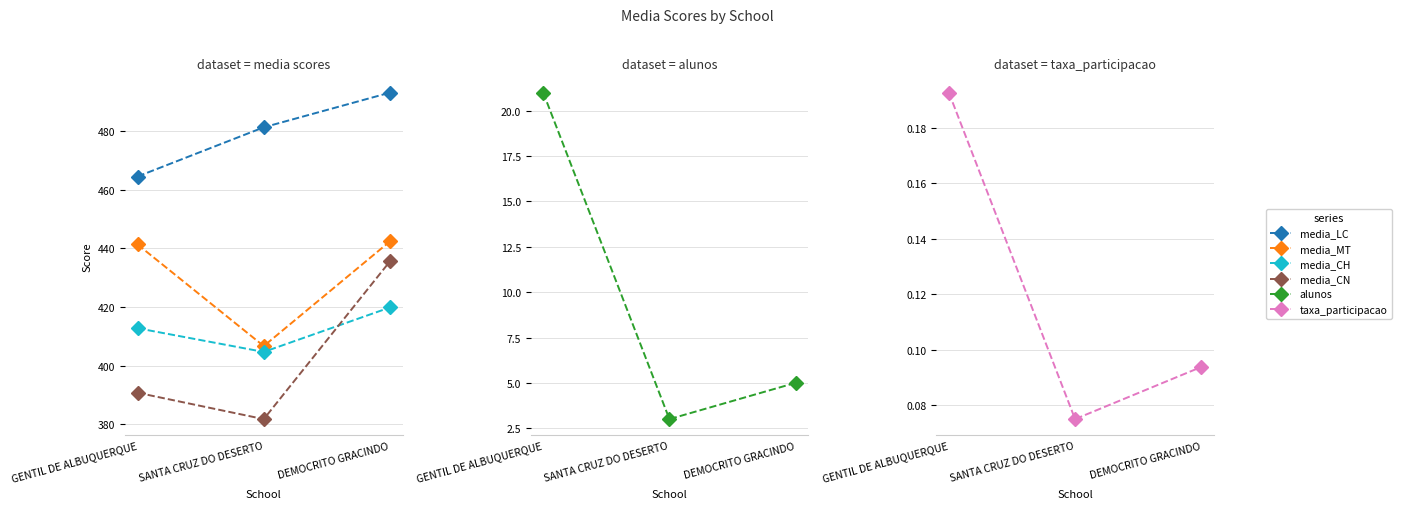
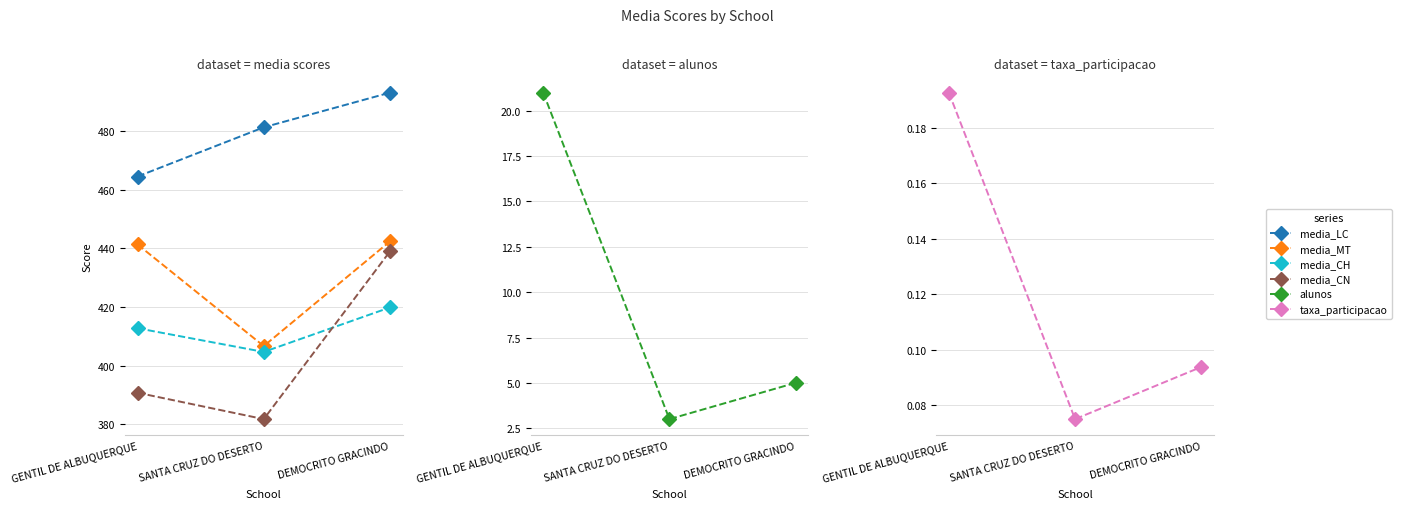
dataset = media scores, media_CN, DEMOCRITO GRACINDO: 436 -> 439
